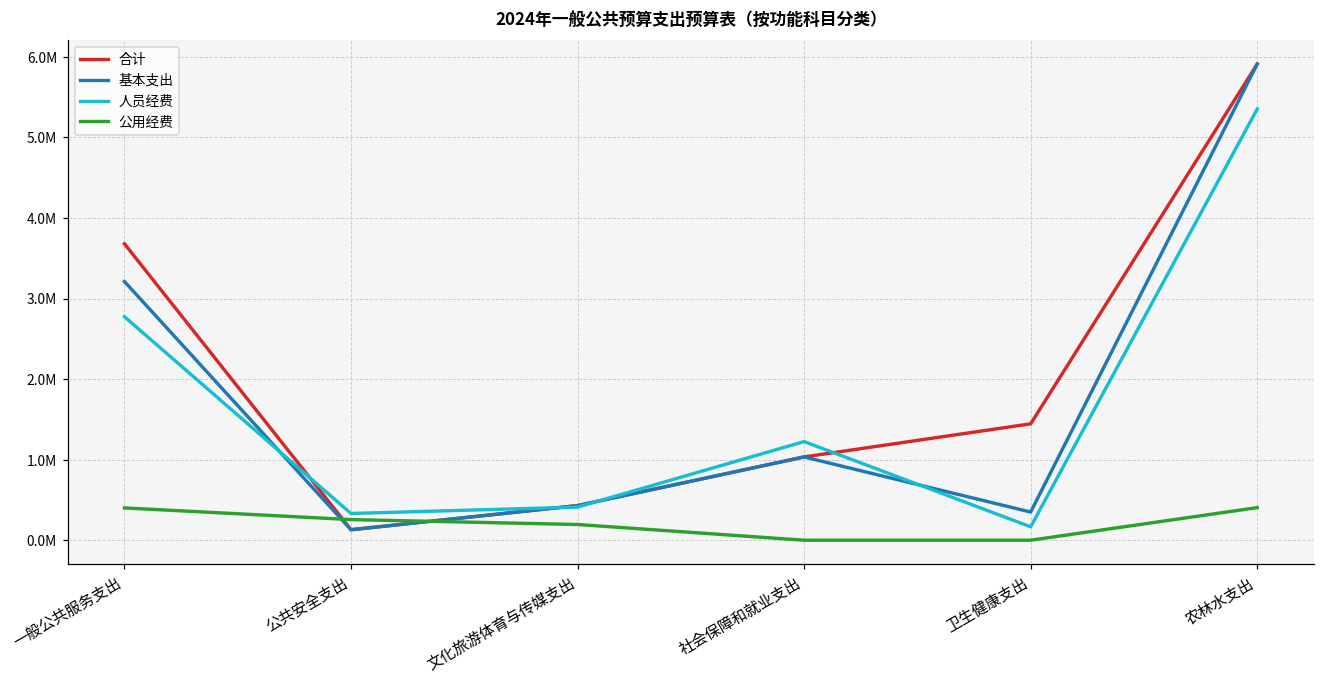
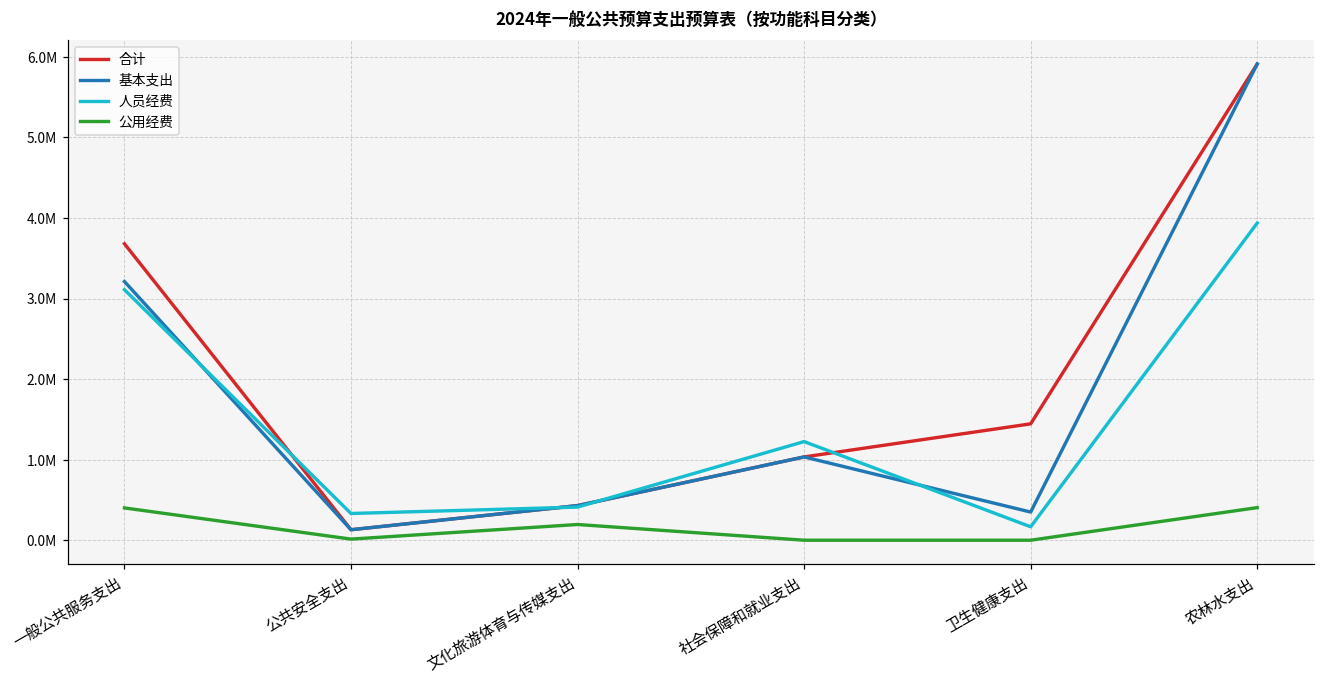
人员经费, 一般公共服务支出: 2800000 -> 3100000
公用经费, 公共安全支出: 300000 -> 0
人员经费, 农林水支出: 5400000 -> 3900000
